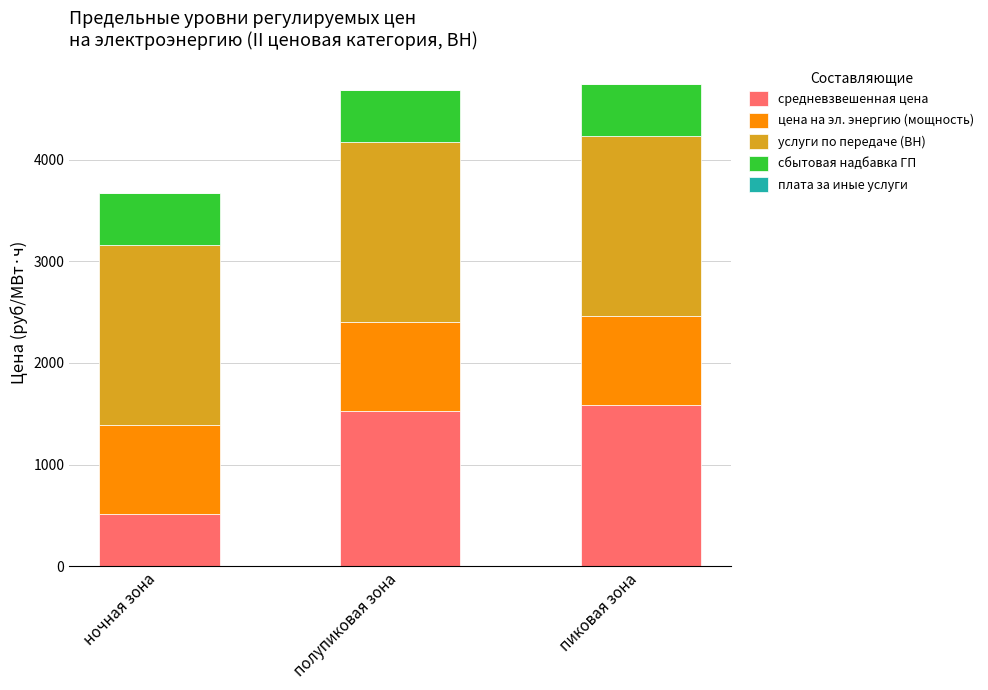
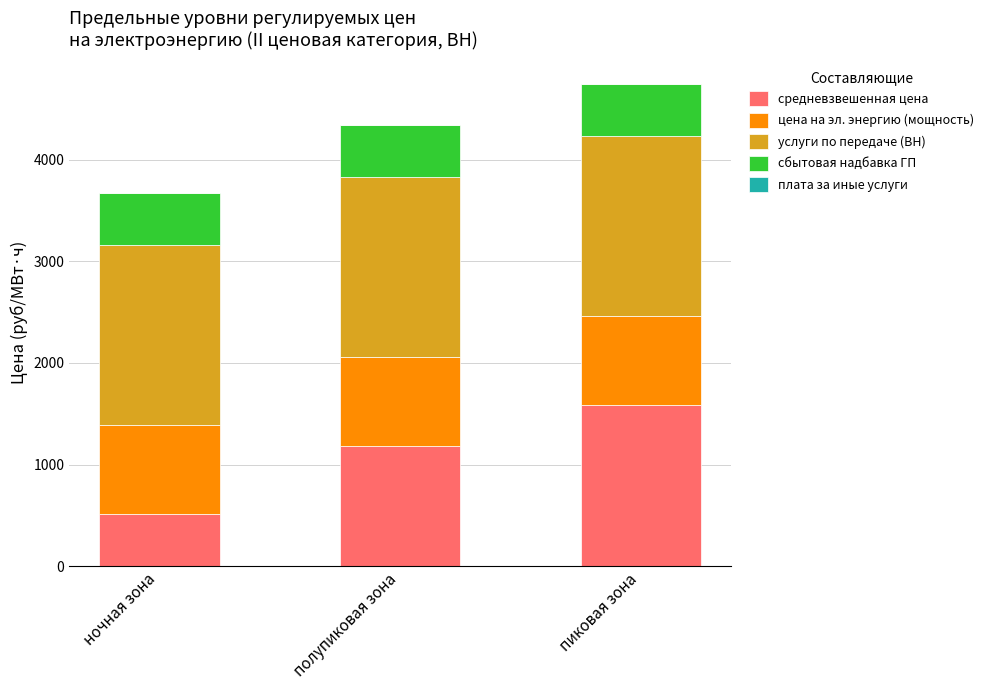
средневзвешенная цена, полупиковая зона: 1530 -> 1190
